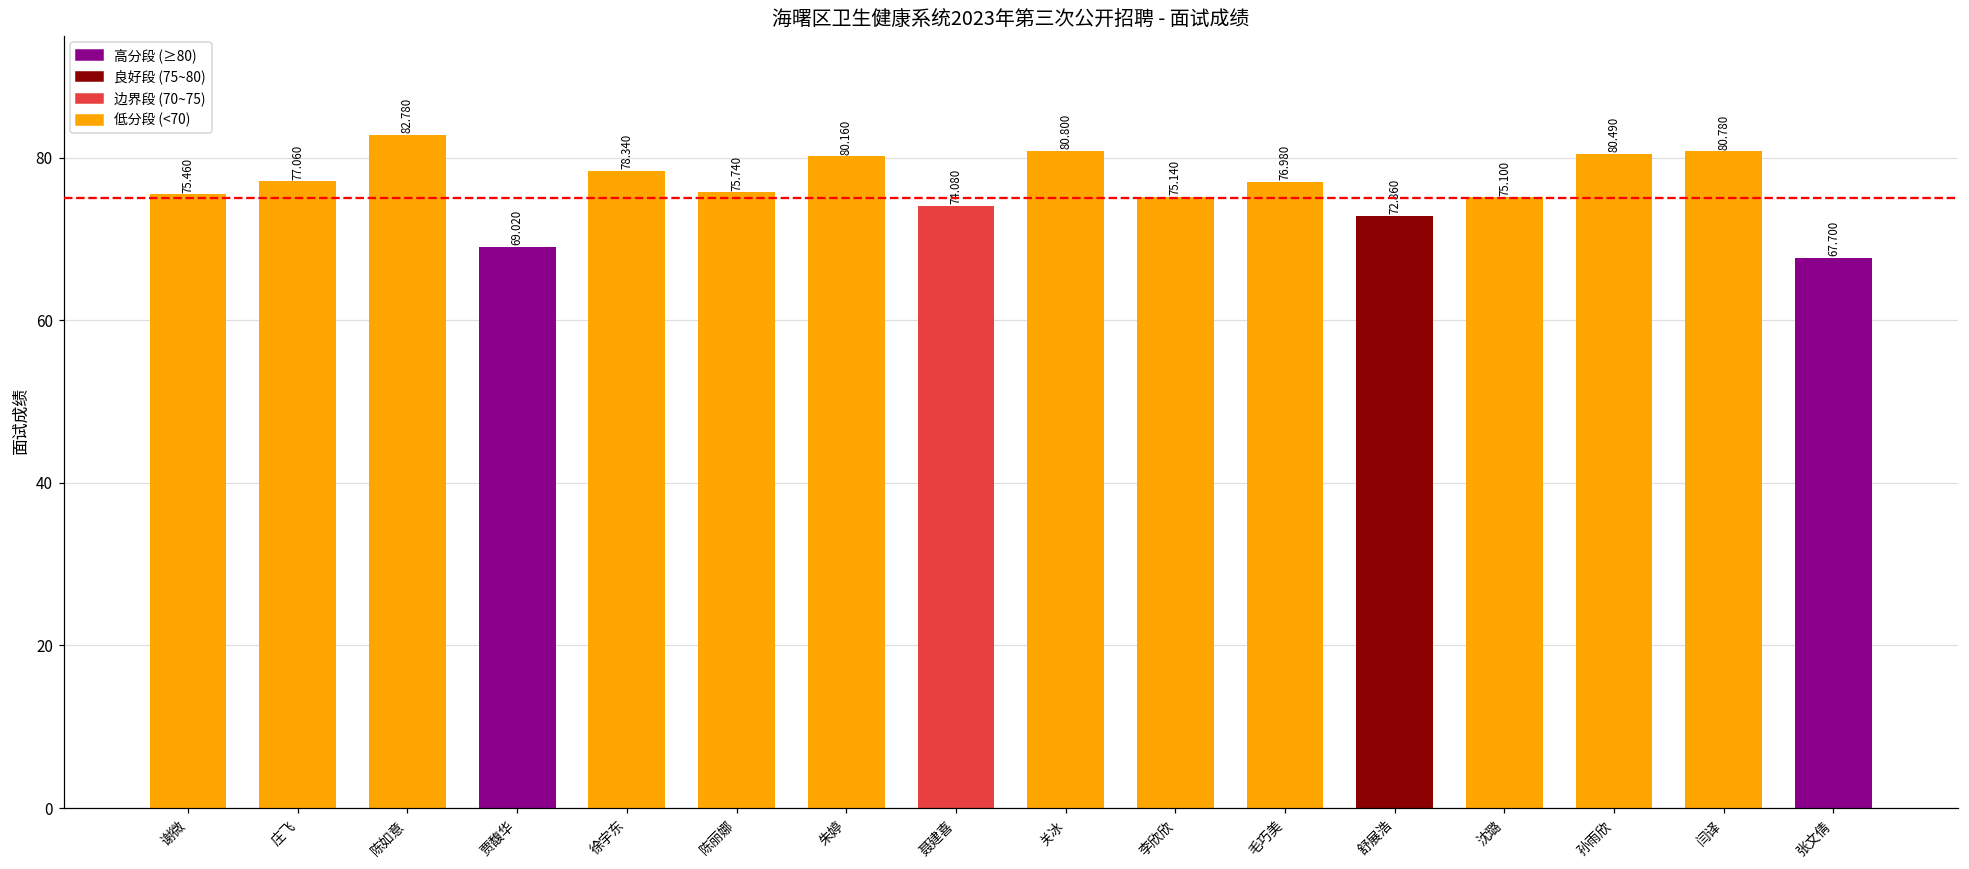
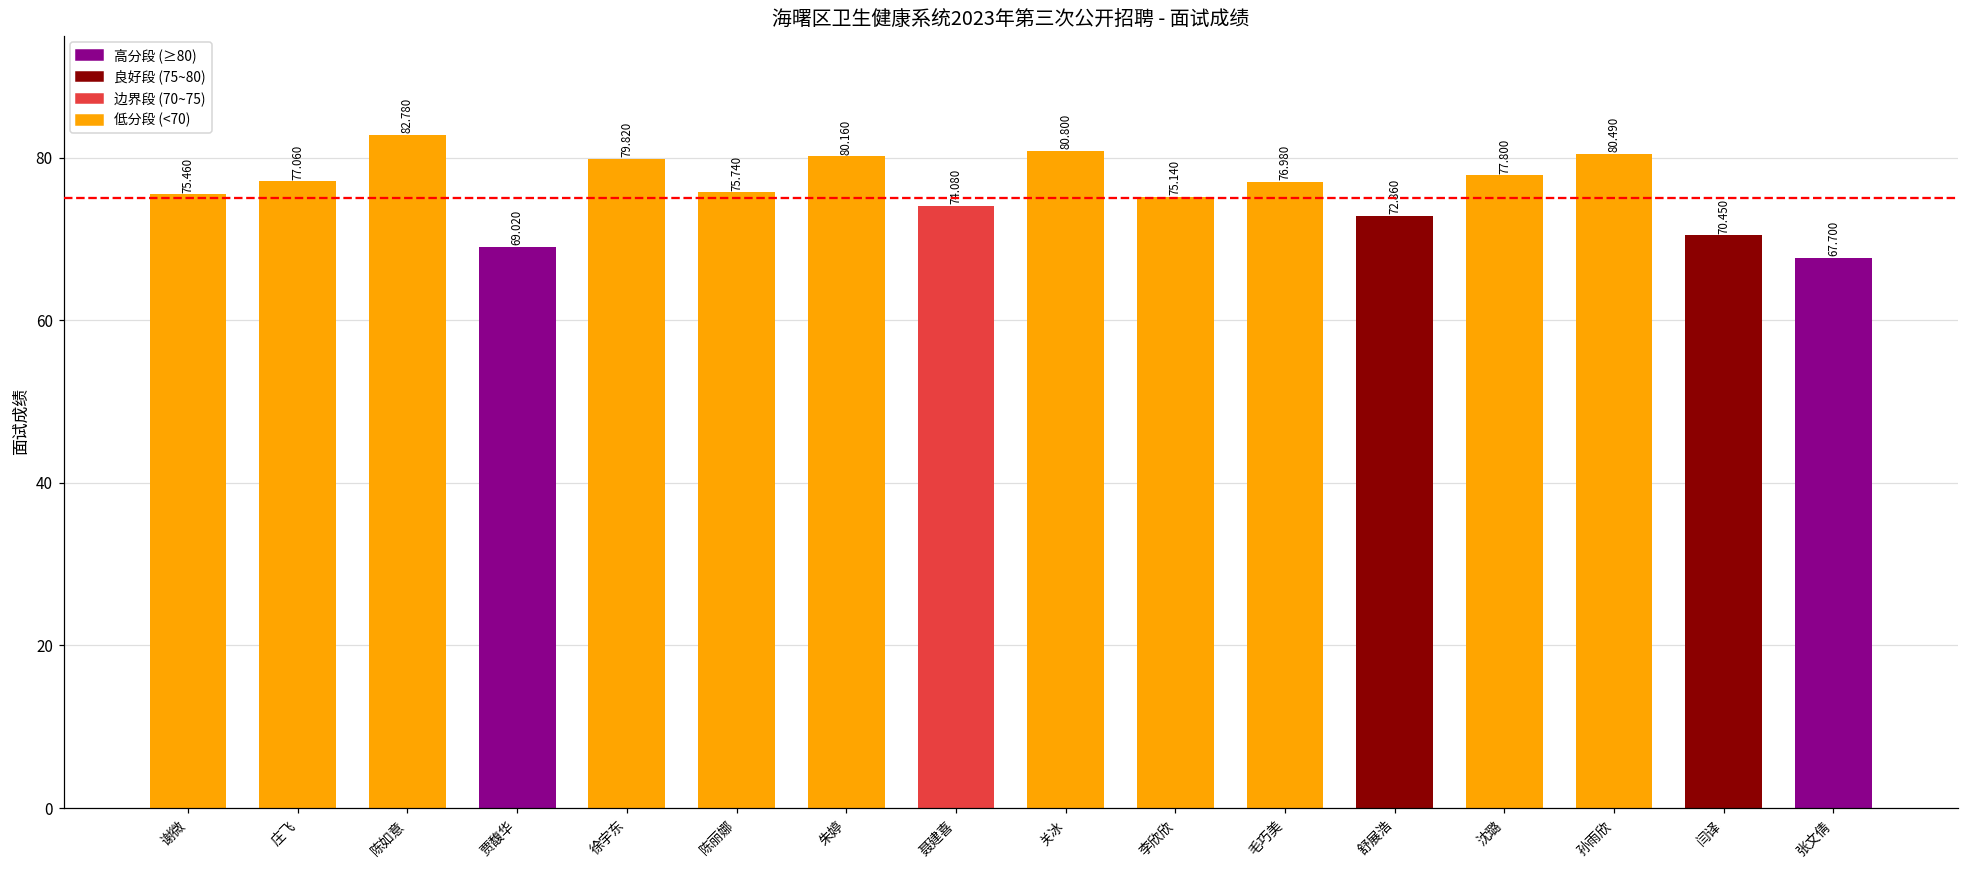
徐宇东: 78.340 -> 79.820
沈璐: 75.100 -> 77.800
闫译: 80.780 -> 70.450
